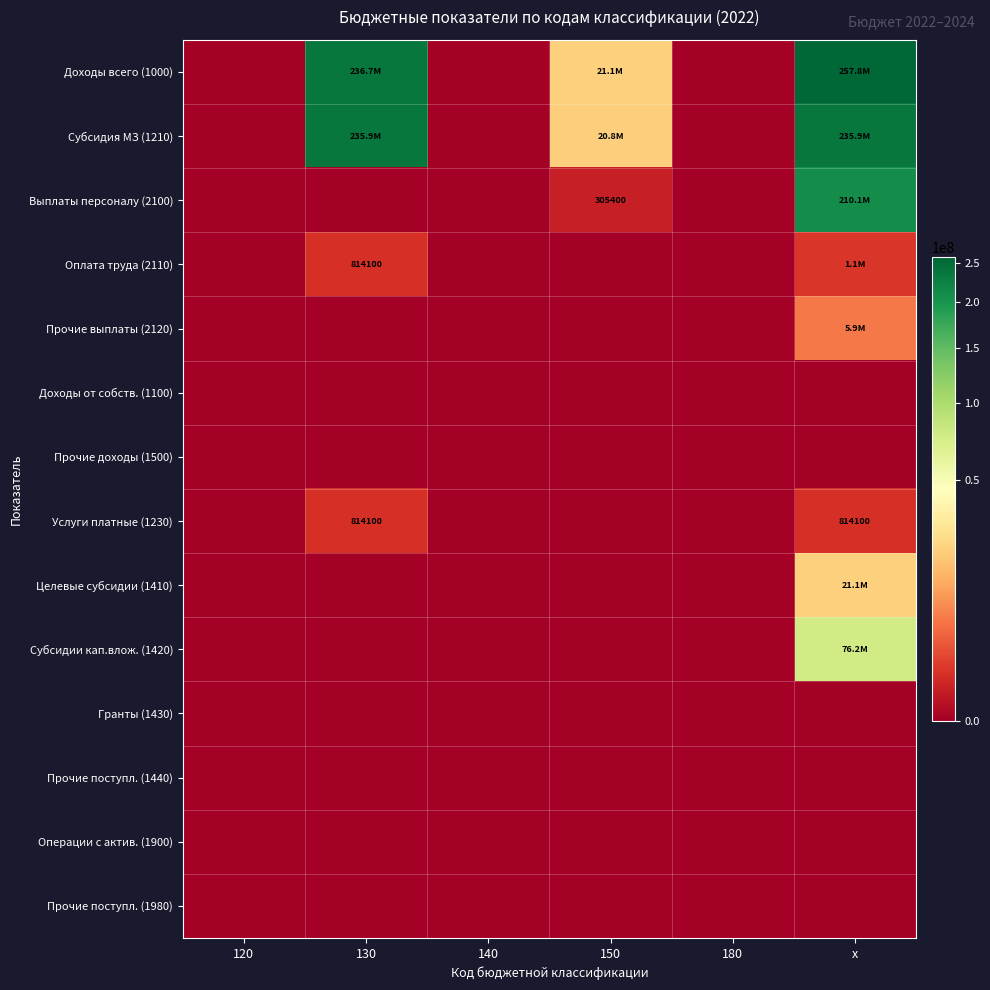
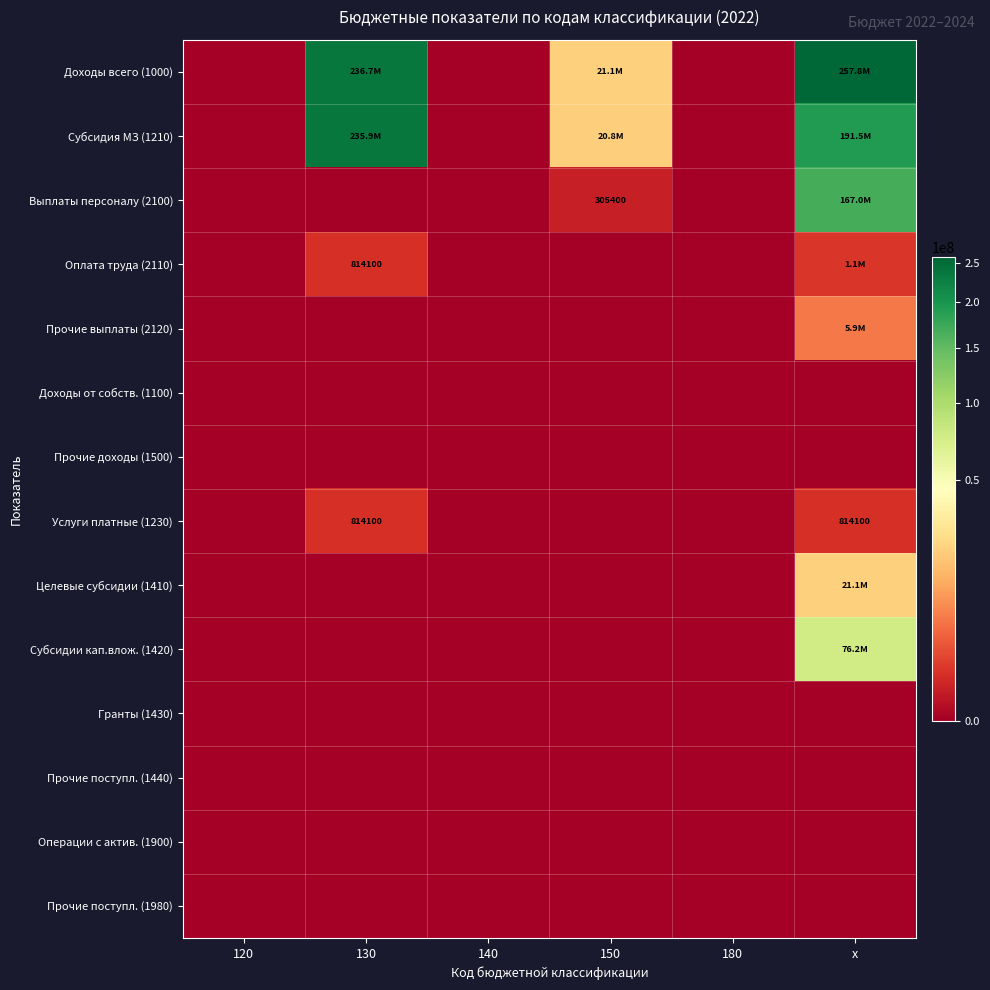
Субсидия МЗ (1210), x: 235.9M -> 191.5M
Выплаты персоналу (2100), x: 210.1M -> 167.0M
